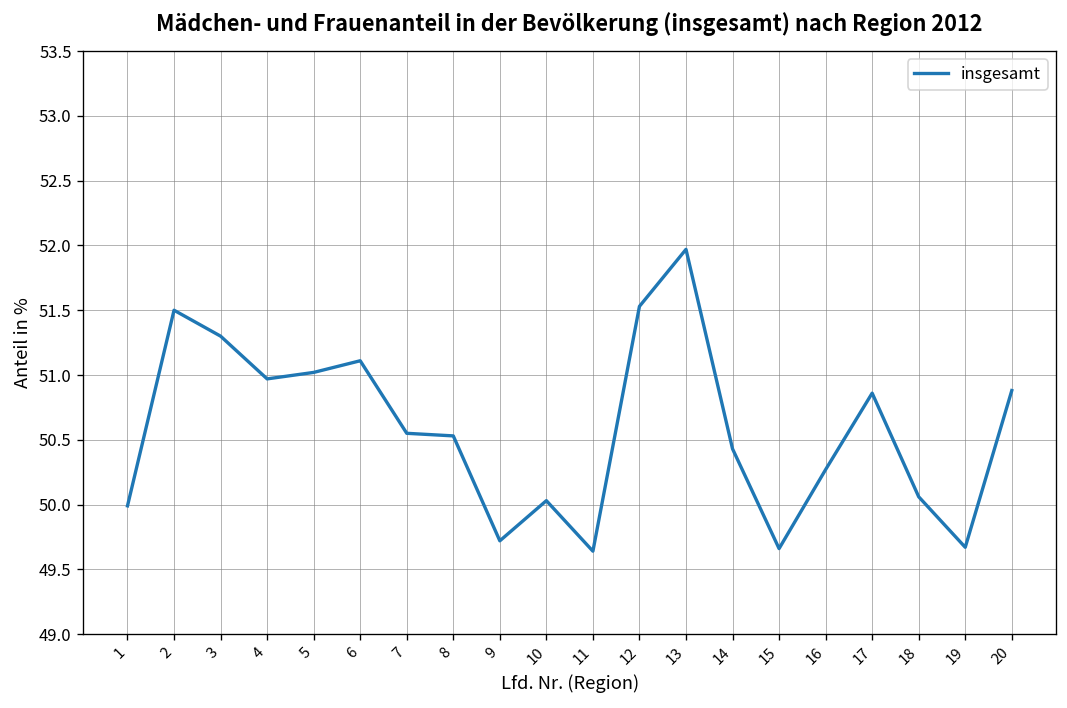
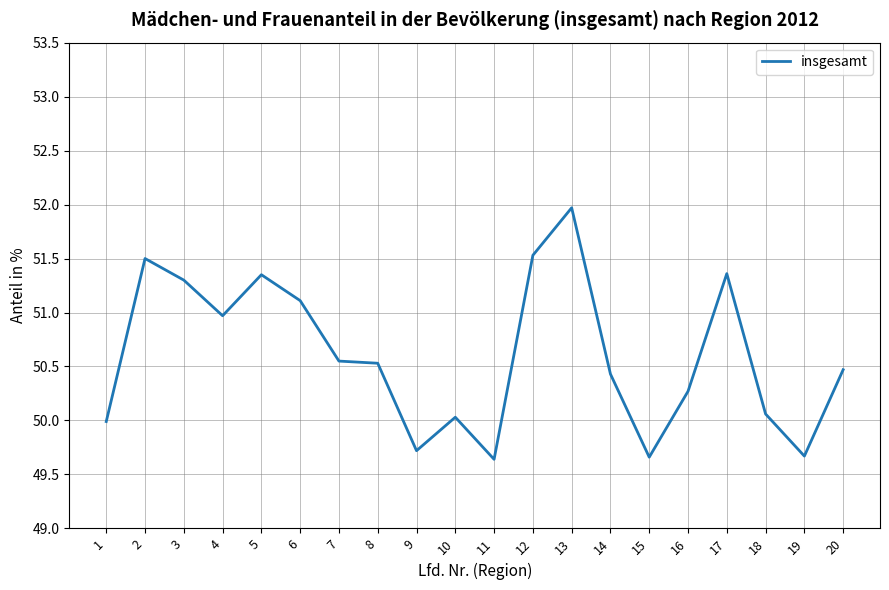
5: 51.02 -> 51.35
17: 50.86 -> 51.36
20: 50.88 -> 50.47
